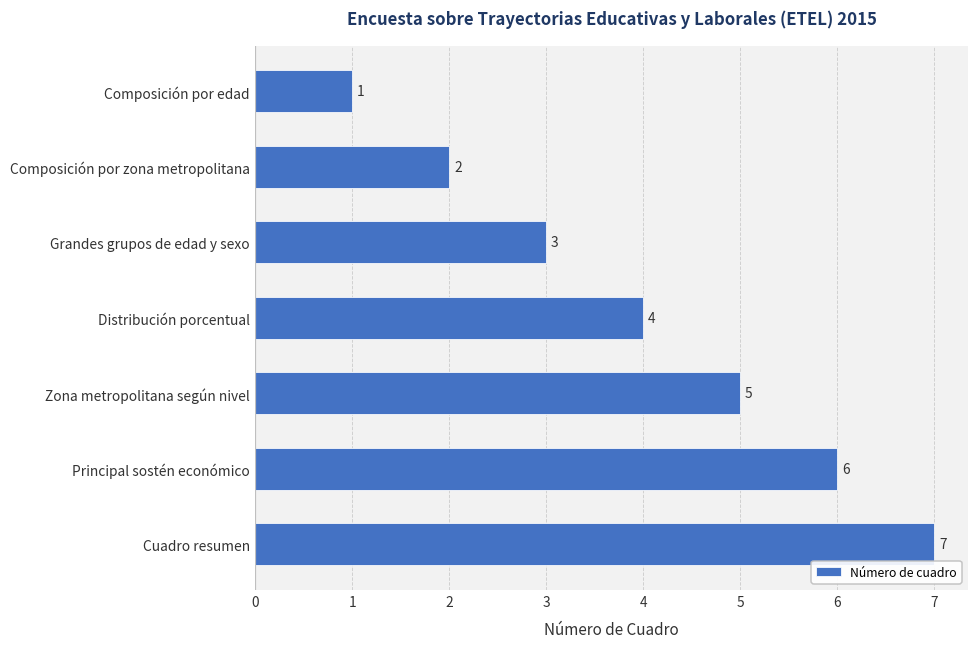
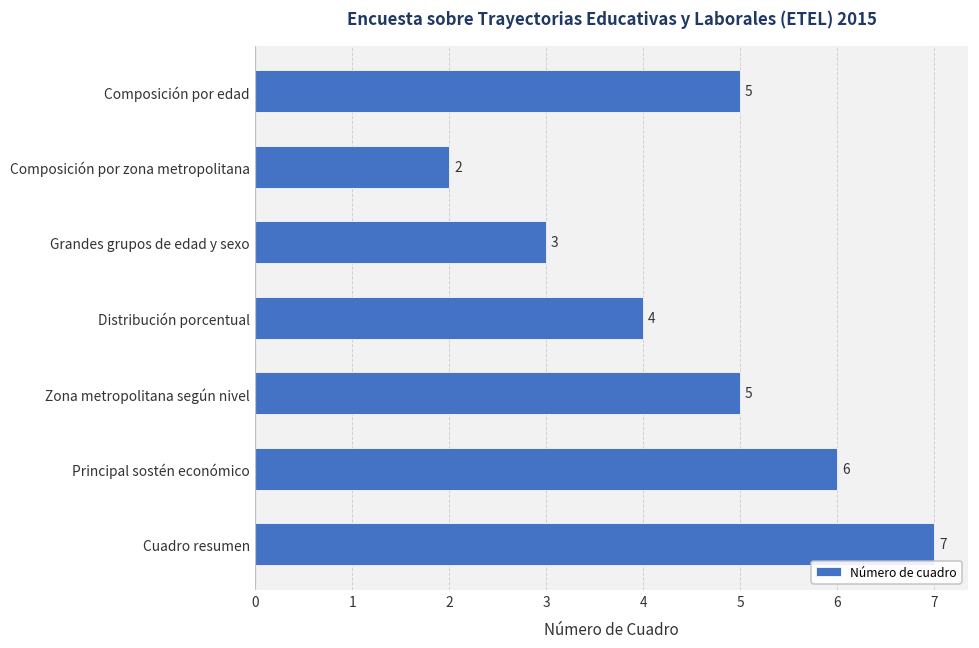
Composición por edad: 1 -> 5
